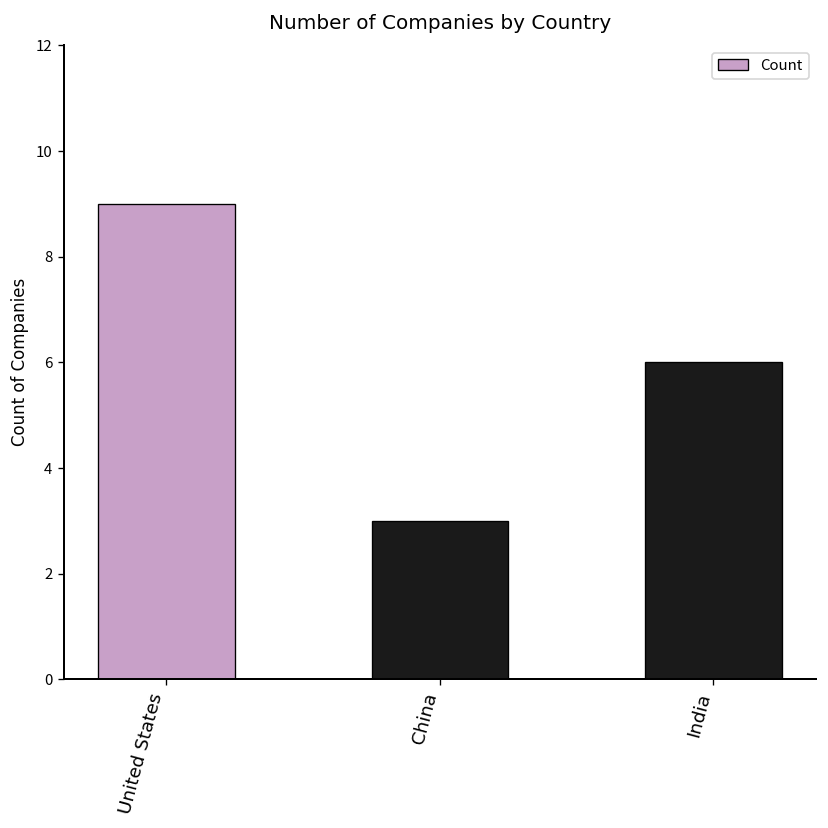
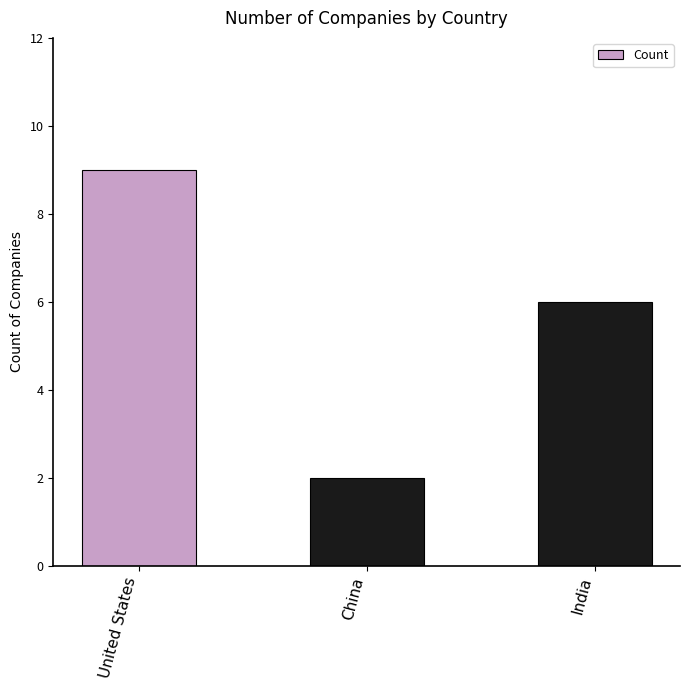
China: 3 -> 2
